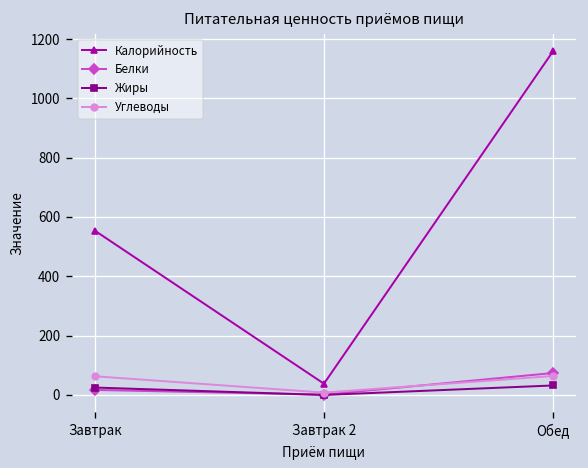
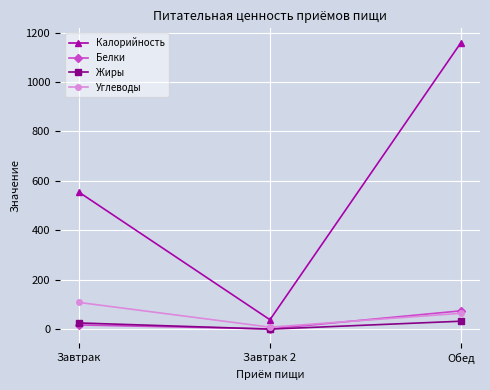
Углеводы, Завтрак: 60 -> 110
